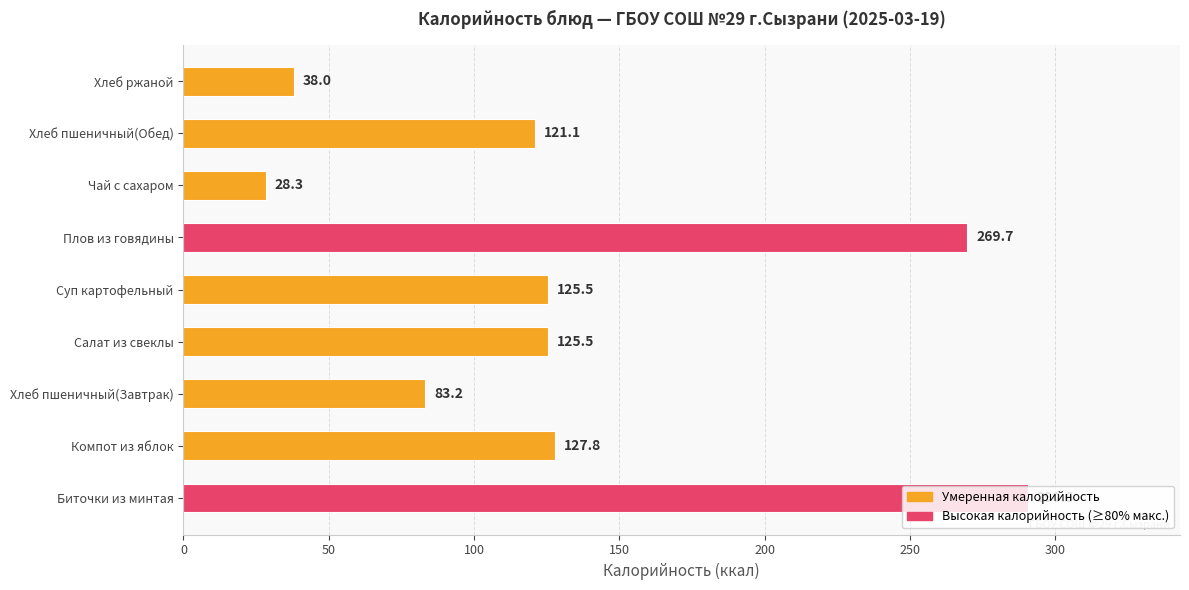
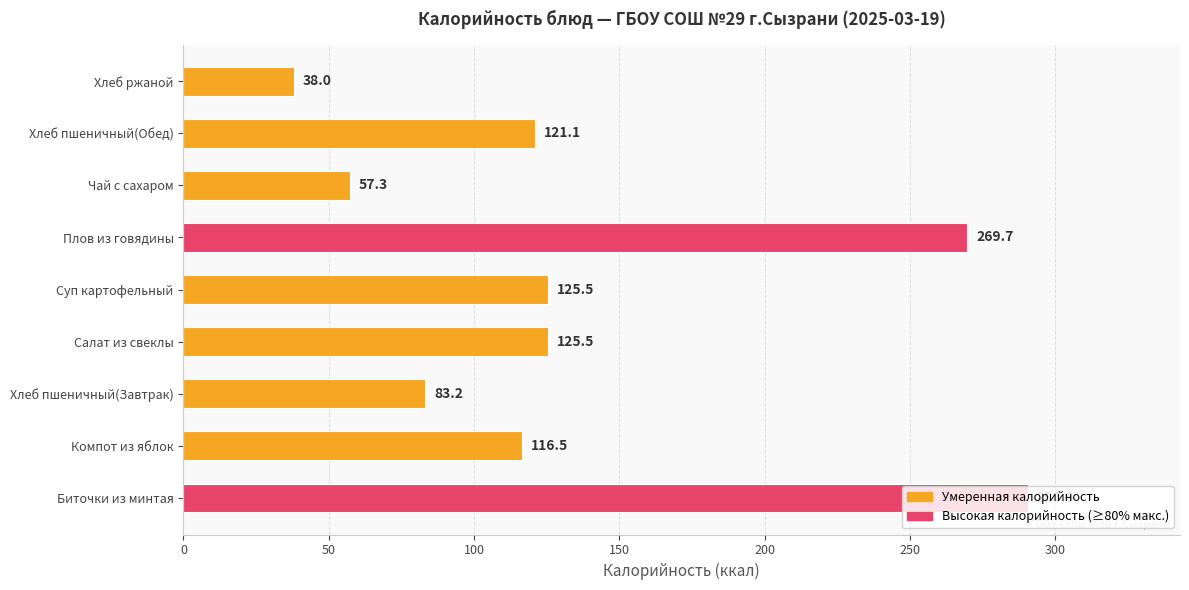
Чай с сахаром: 28.3 -> 57.3
Компот из яблок: 127.8 -> 116.5
